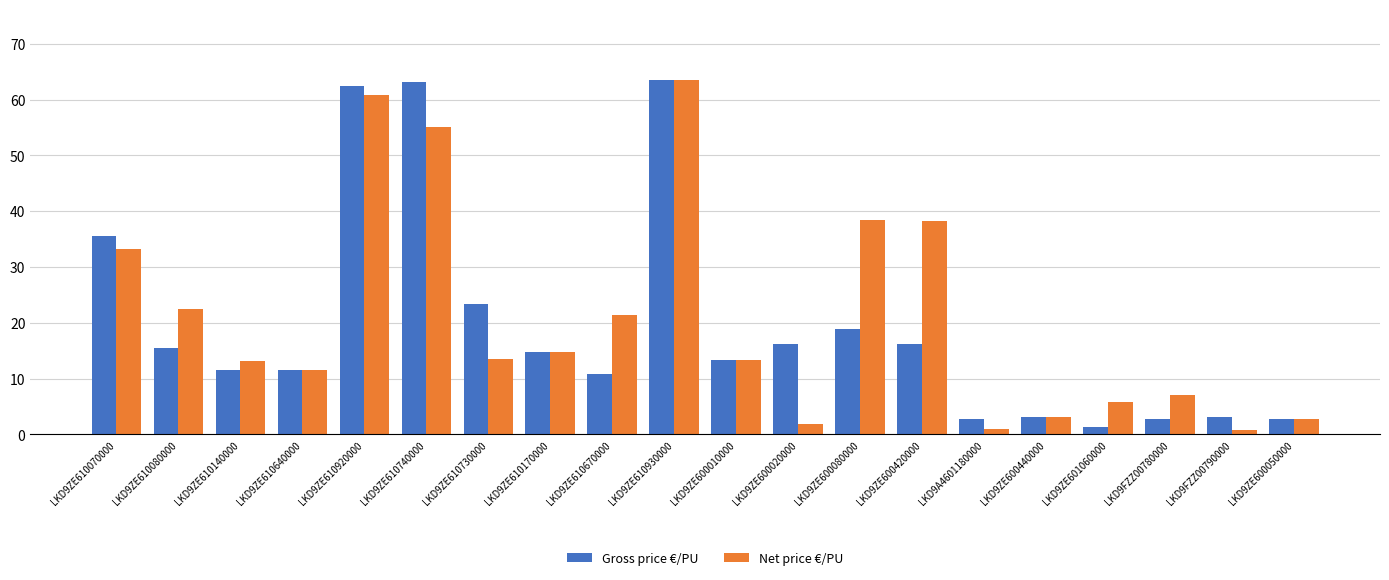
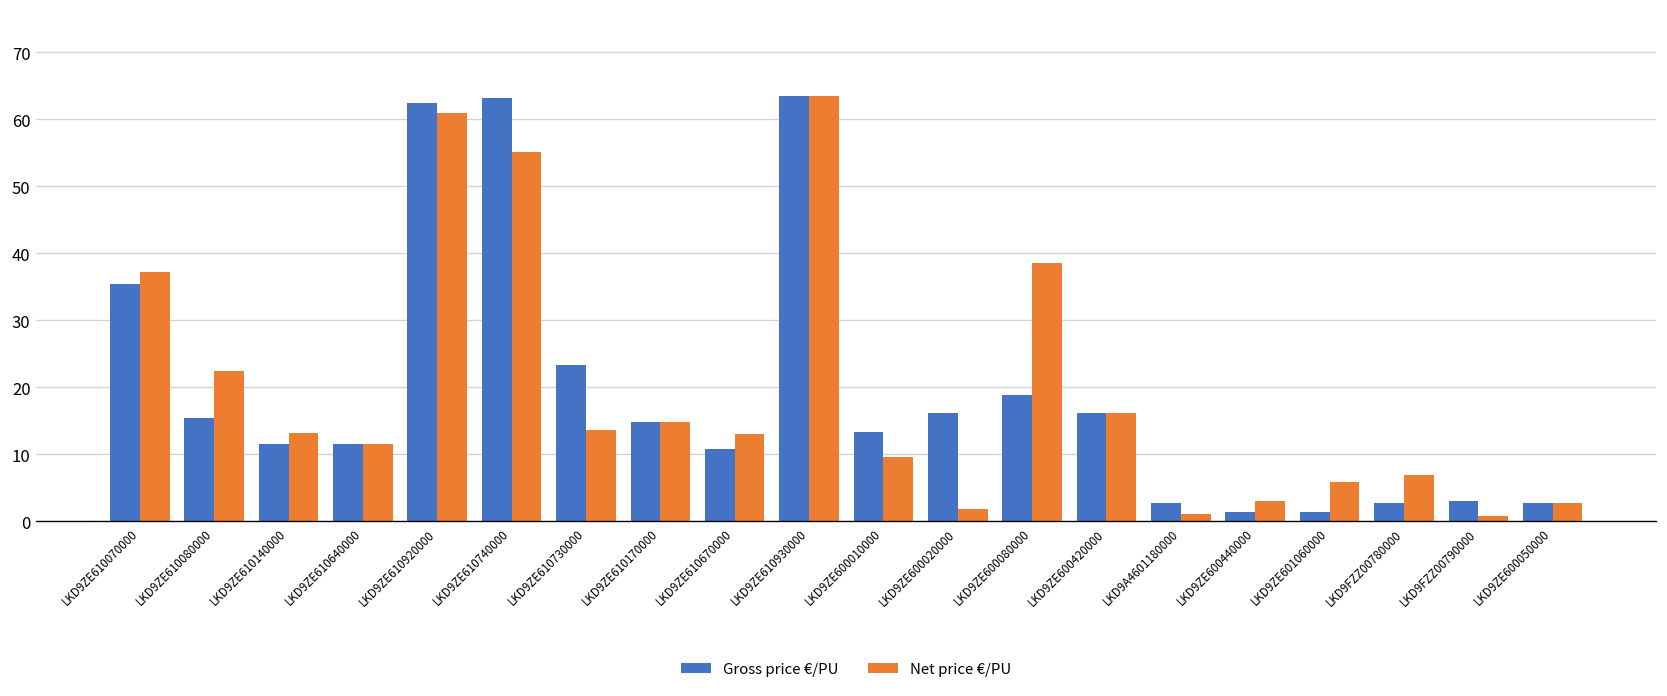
Net price €/PU, LKD9ZE610070000: 33 -> 37
Net price €/PU, LKD9ZE610670000: 21 -> 13
Net price €/PU, LKD9ZE600010000: 13 -> 10
Net price €/PU, LKD9ZE600420000: 38 -> 16
Gross price €/PU, LKD9ZE600440000: 3 -> 1
